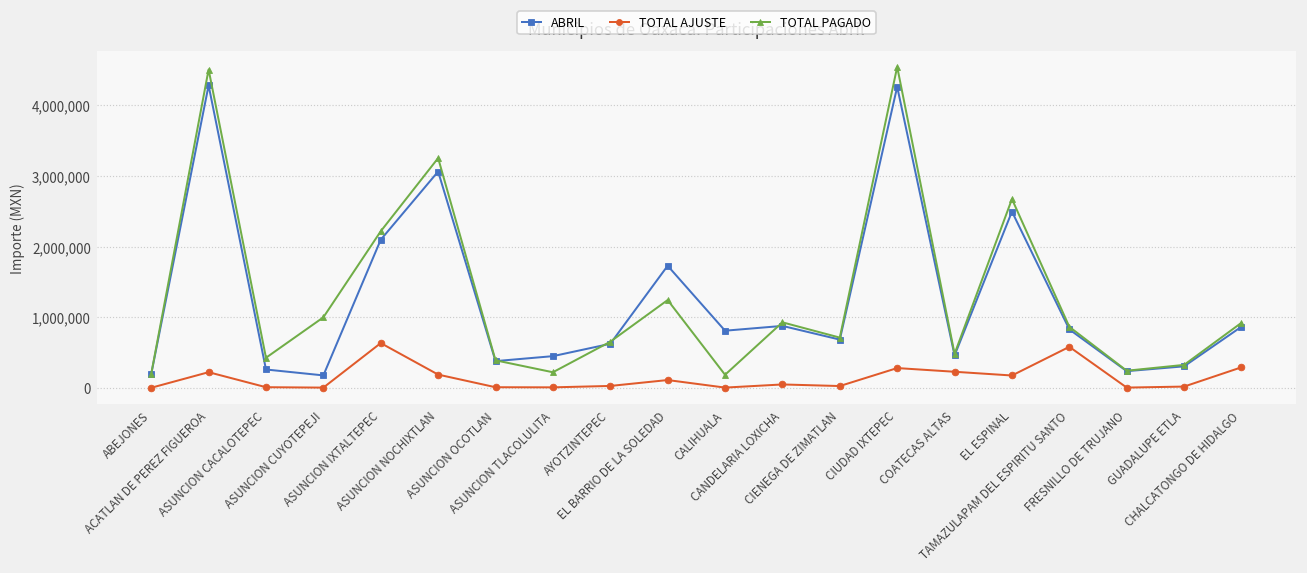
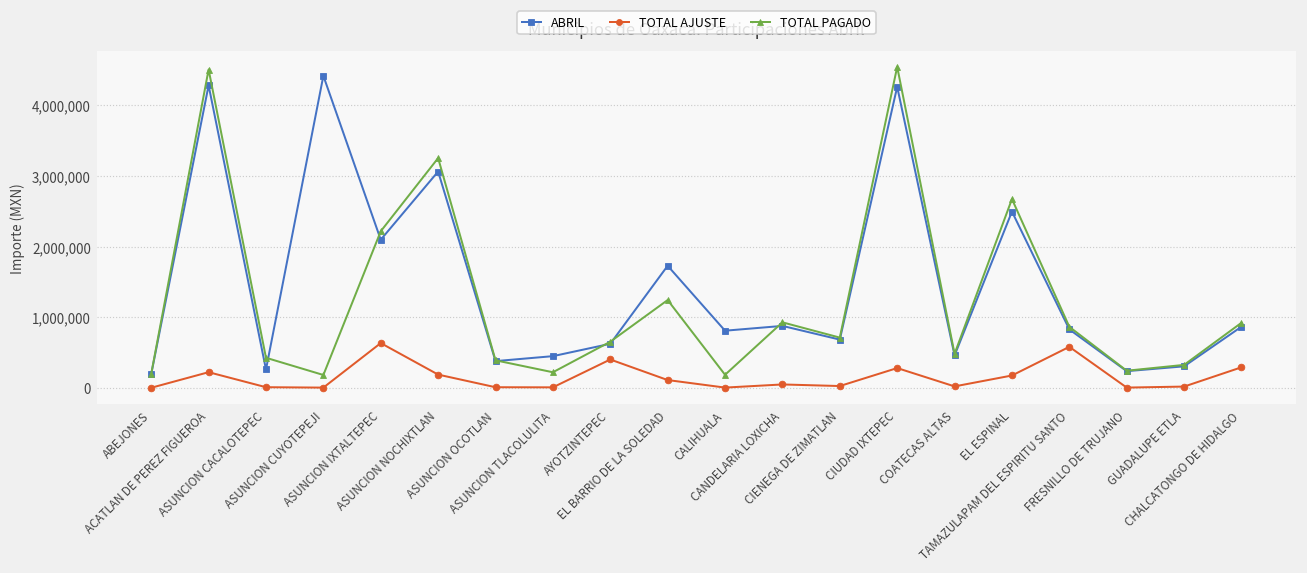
ABRIL, ASUNCION CUYOTEPEJI: 200,000 -> 4,400,000
TOTAL PAGADO, ASUNCION CUYOTEPEJI: 1,000,000 -> 200,000
TOTAL AJUSTE, AYOTZINTEPEC: 0 -> 400,000
TOTAL AJUSTE, COATECAS ALTAS: 200,000 -> 0
